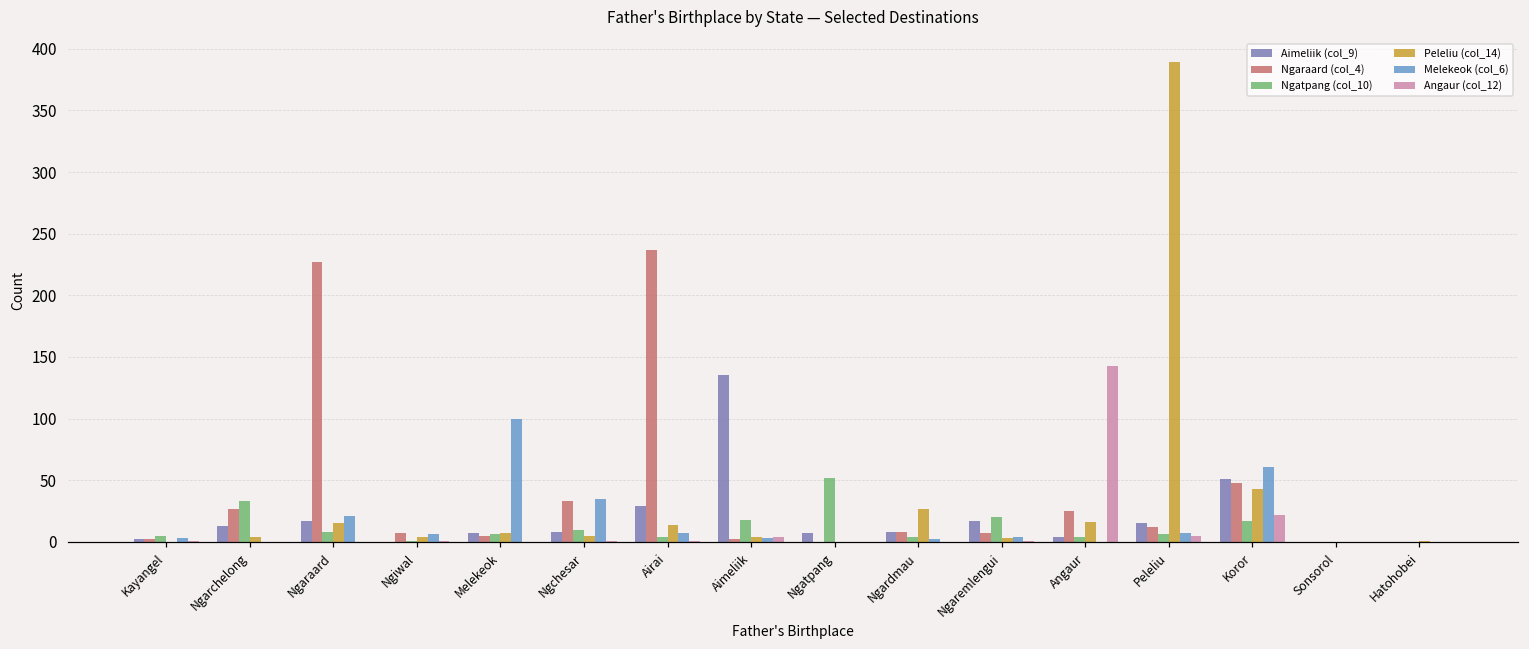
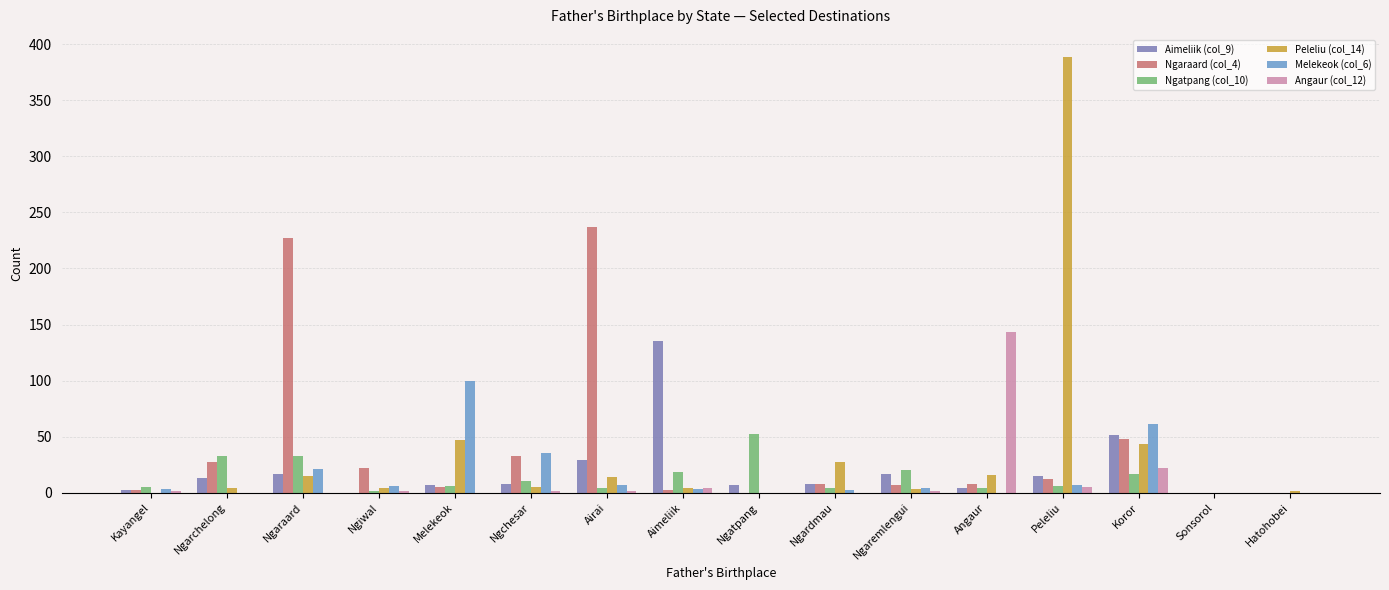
Ngatpang (col_10), Ngaraard: 8 -> 33
Ngaraard (col_4), Ngiwal: 7 -> 22
Peleliu (col_14), Melekeok: 7 -> 47
Ngaraard (col_4), Angaur: 25 -> 8
